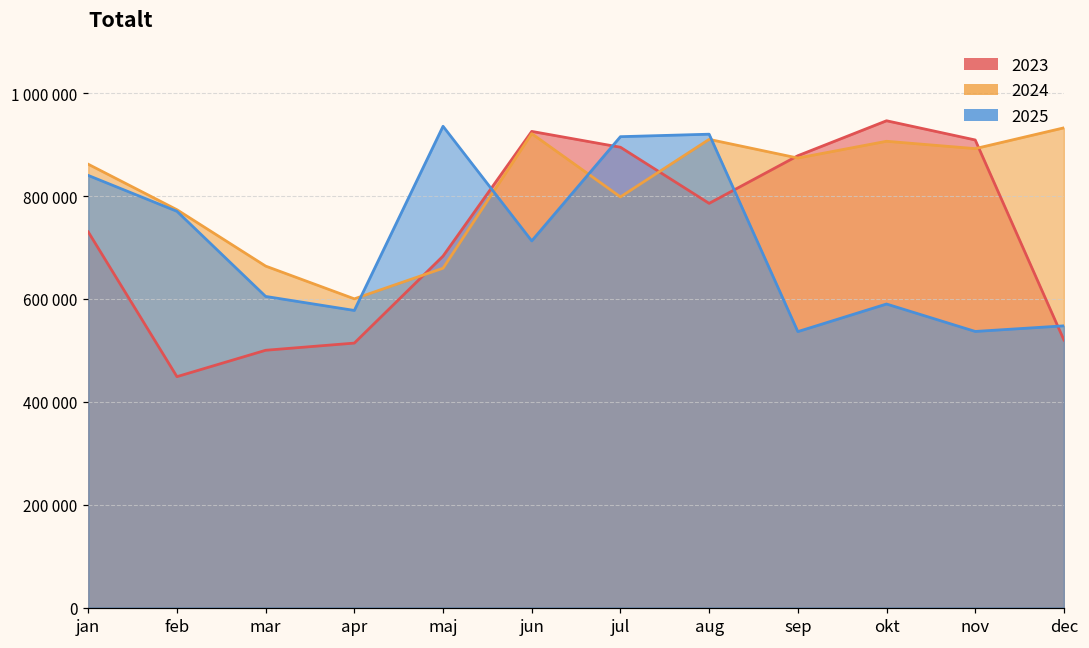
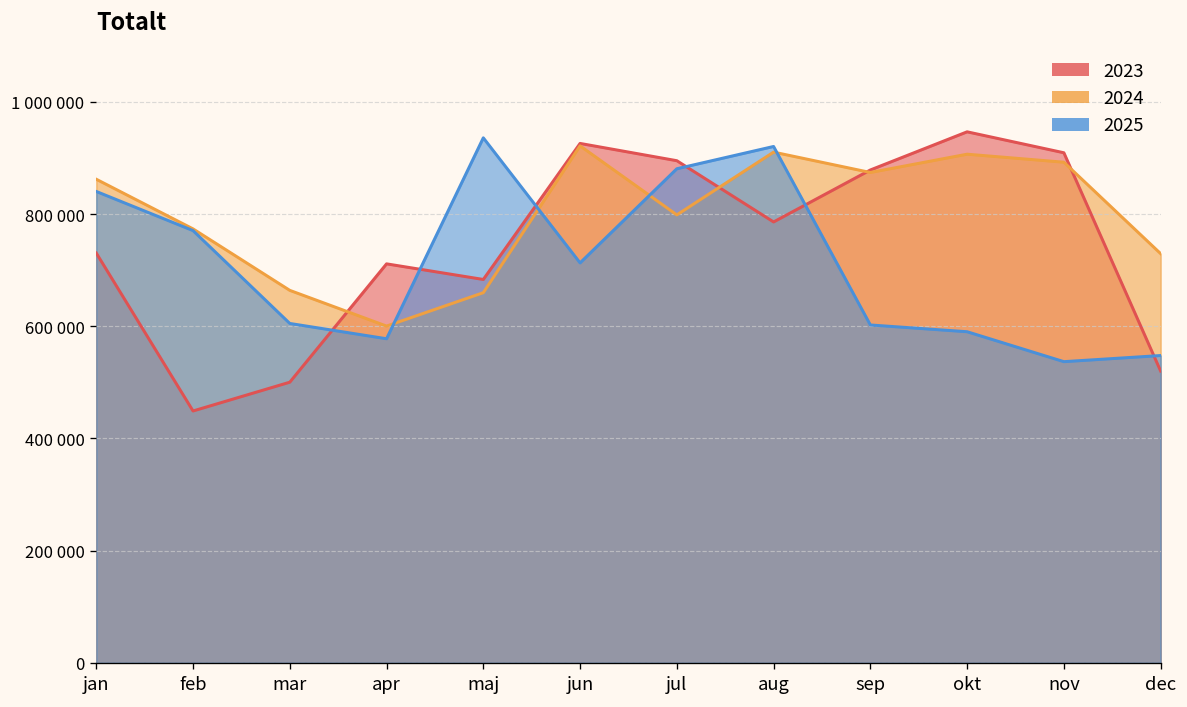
2023, apr: 510000 -> 710000
2025, jul: 920000 -> 880000
2025, sep: 540000 -> 600000
2024, dec: 930000 -> 730000
